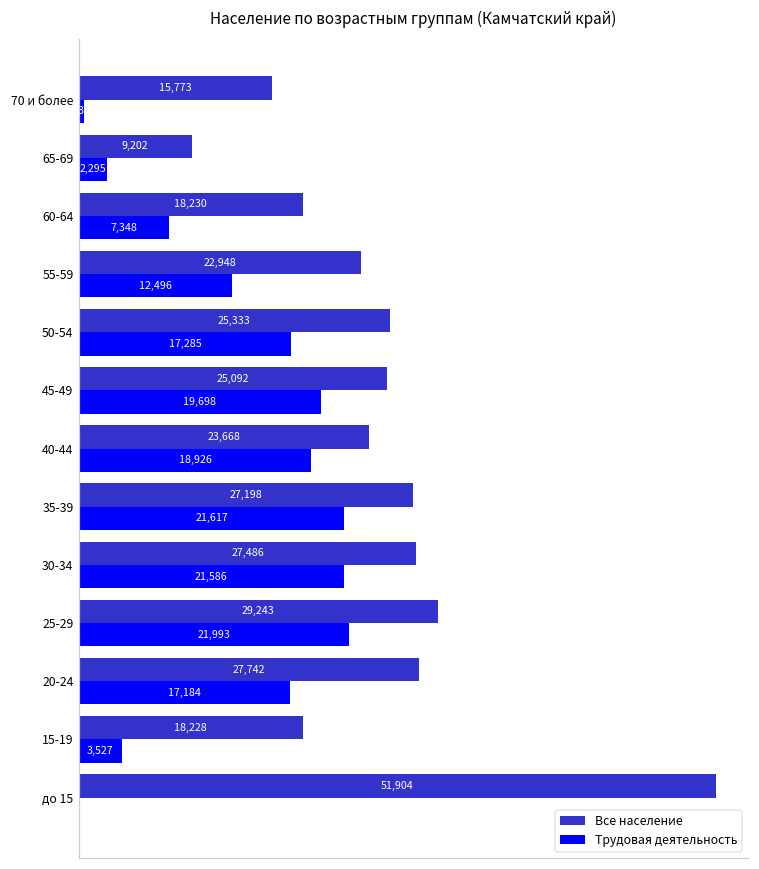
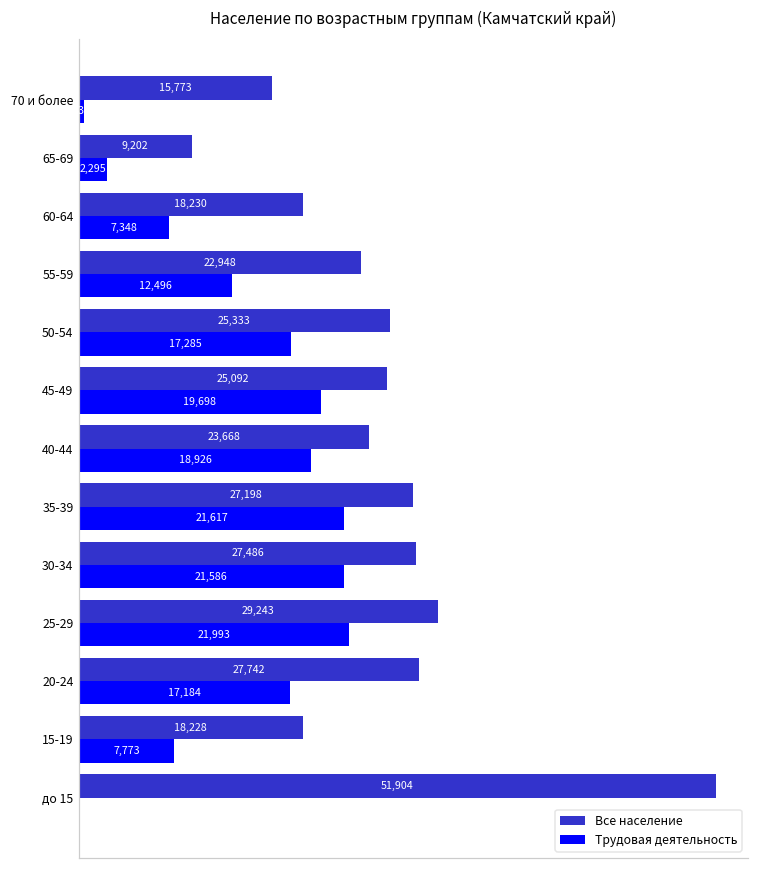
Трудовая деятельность, 15-19: 3,527 -> 7,773
